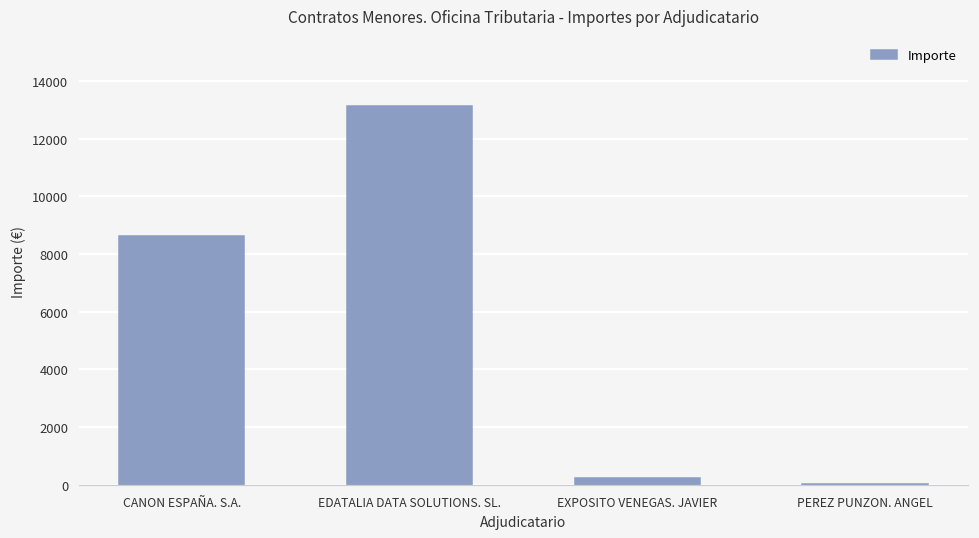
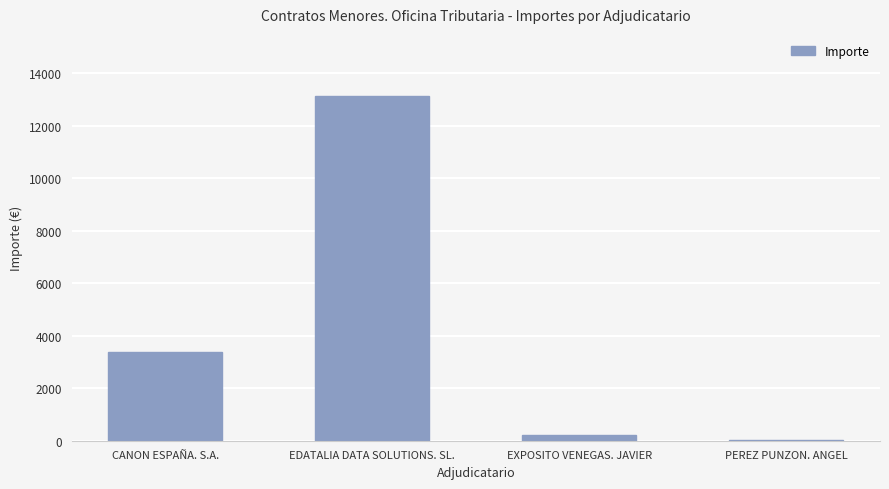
CANON ESPAÑA. S.A.: 8600 -> 3400
